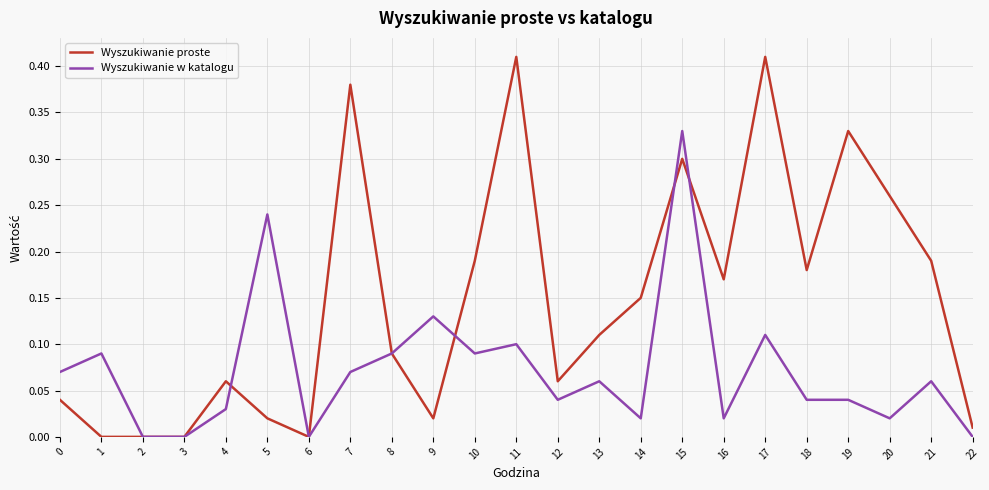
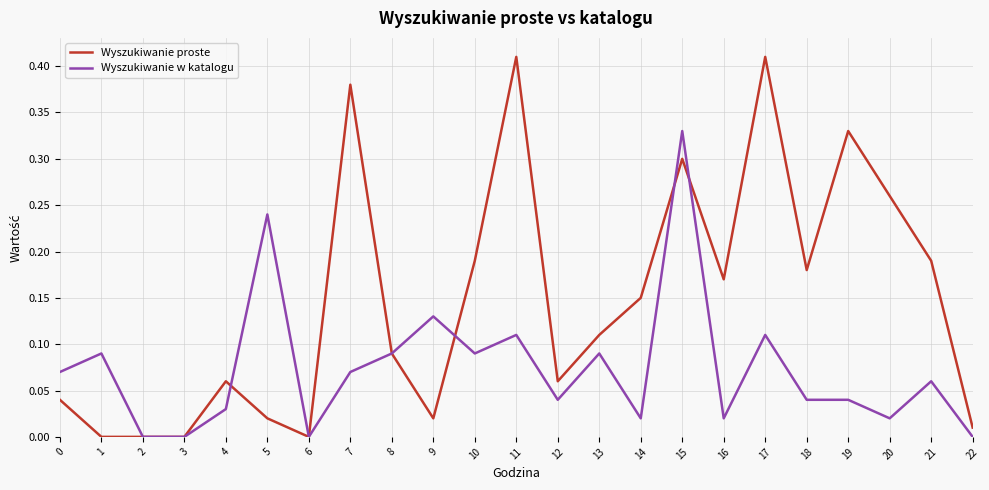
Wyszukiwanie w katalogu, 11: 0.10 -> 0.11
Wyszukiwanie w katalogu, 13: 0.06 -> 0.09
